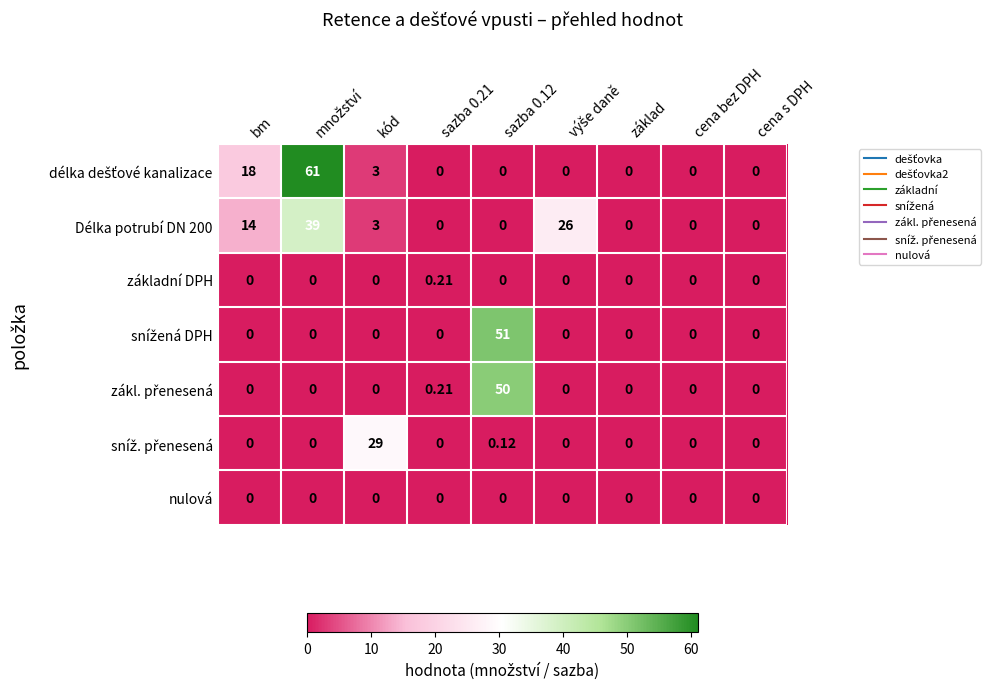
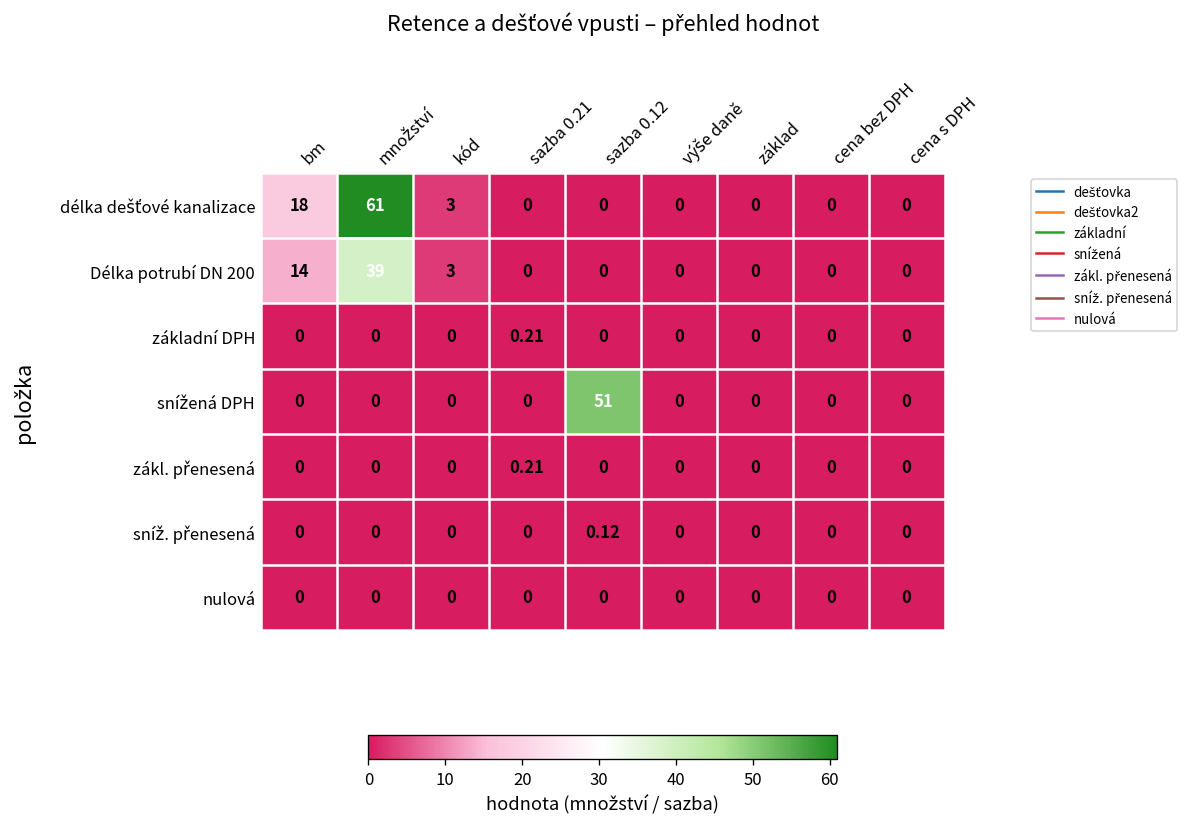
Délka potrubí DN 200, výše daně: 26 -> 0
zákl. přenesená, sazba 0.12: 50 -> 0
sníž. přenesená, kód: 29 -> 0
